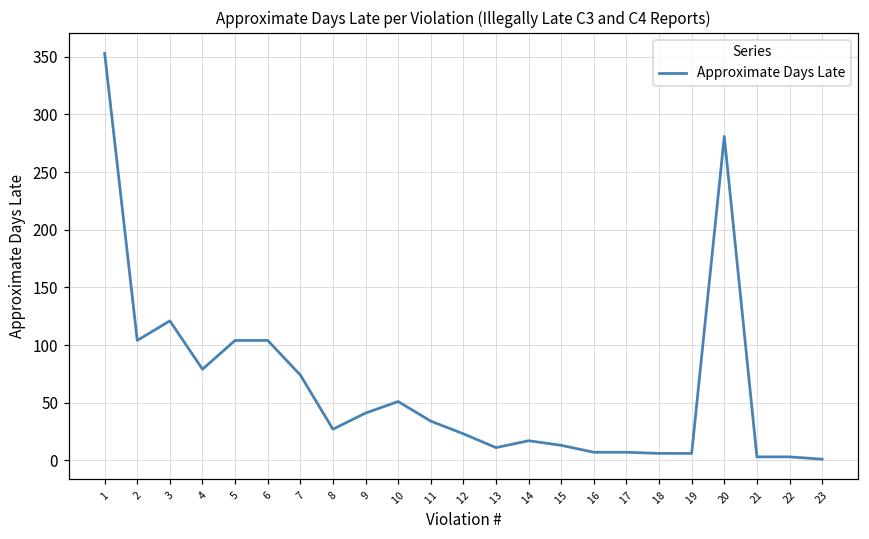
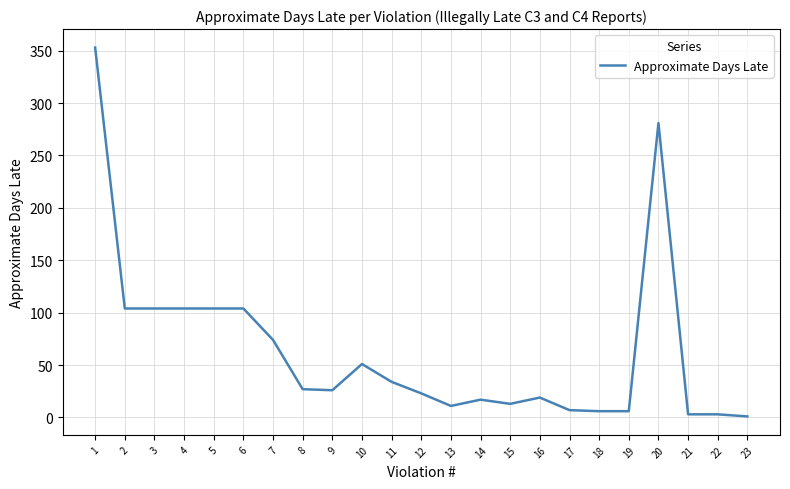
3: 121 -> 104
4: 79 -> 104
9: 41 -> 26
16: 7 -> 19
